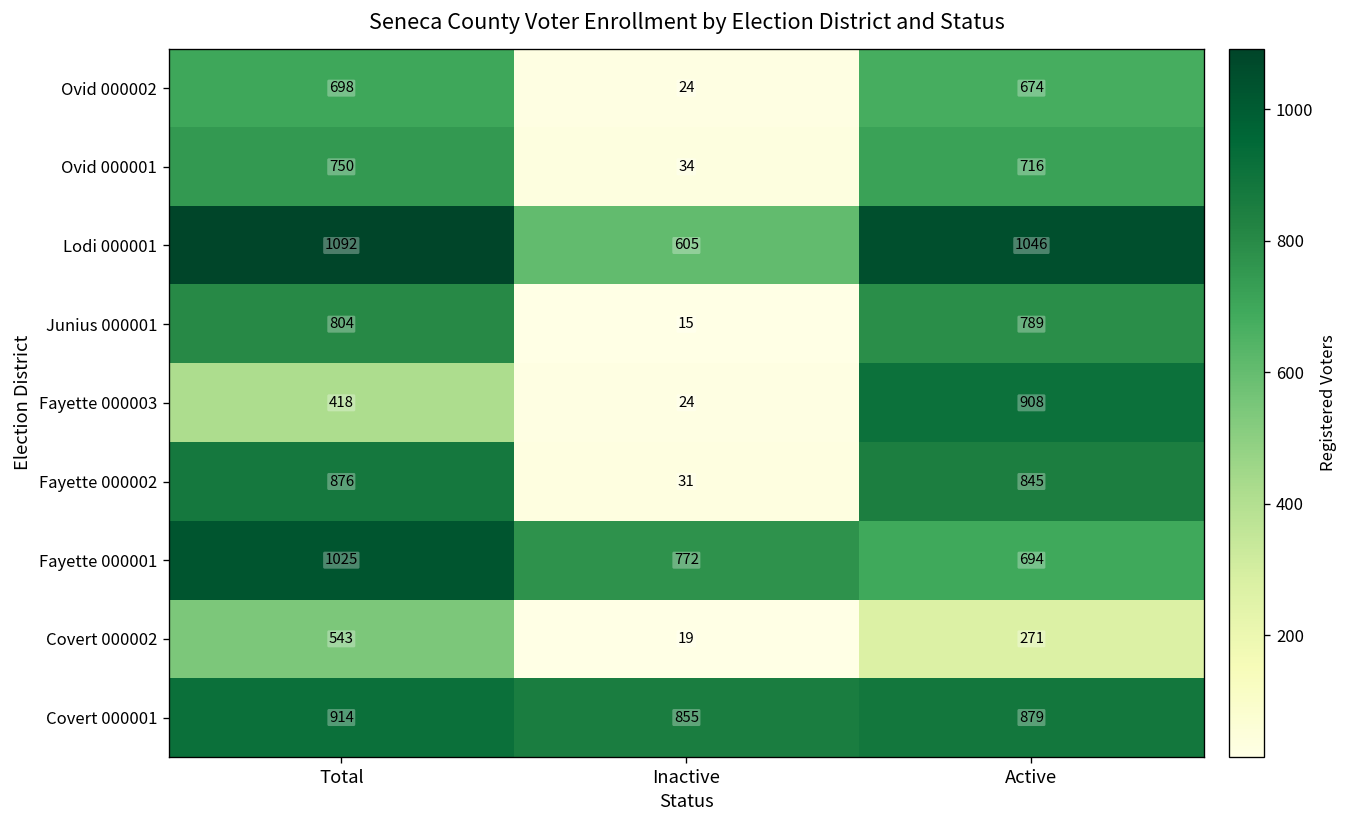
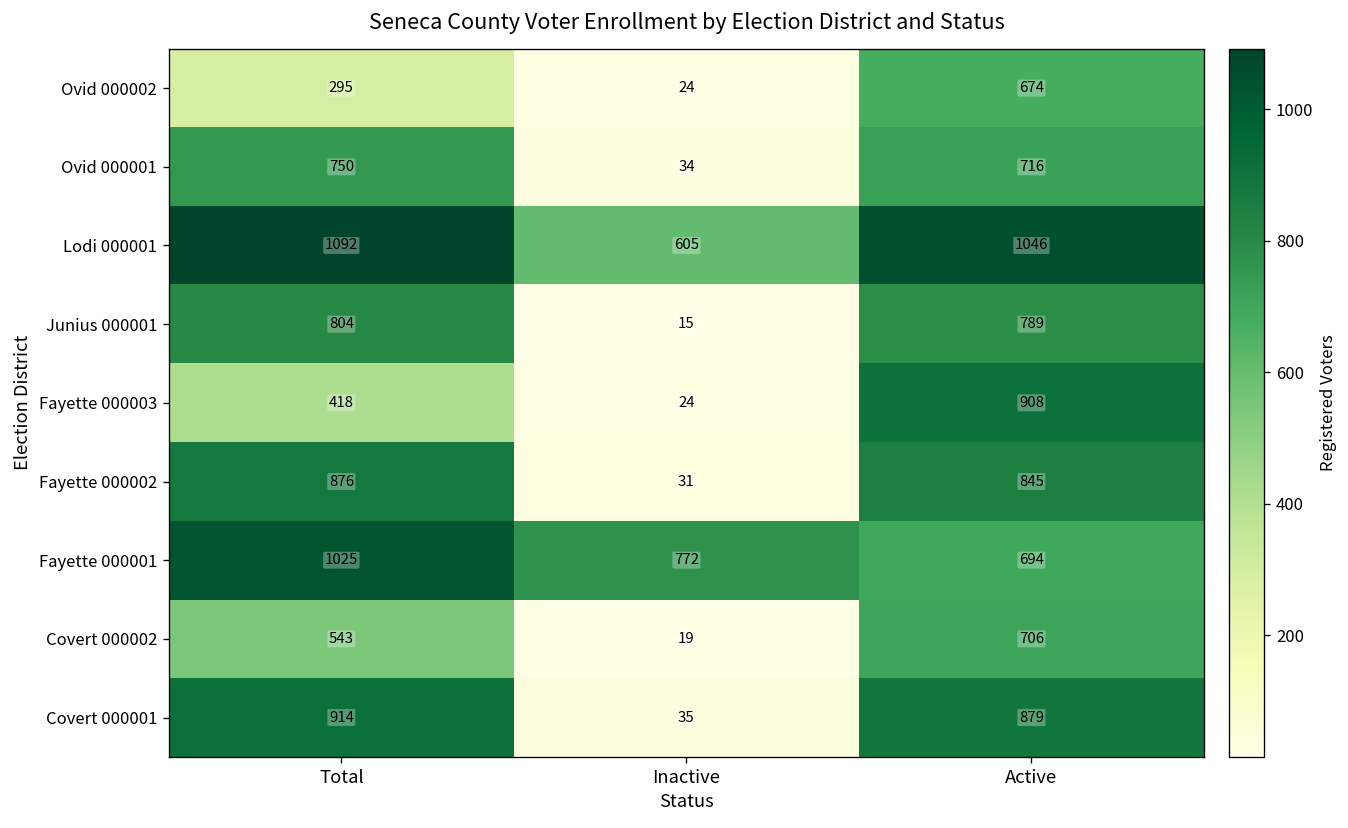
Ovid 000002, Total: 698 -> 295
Covert 000002, Active: 271 -> 706
Covert 000001, Inactive: 855 -> 35
